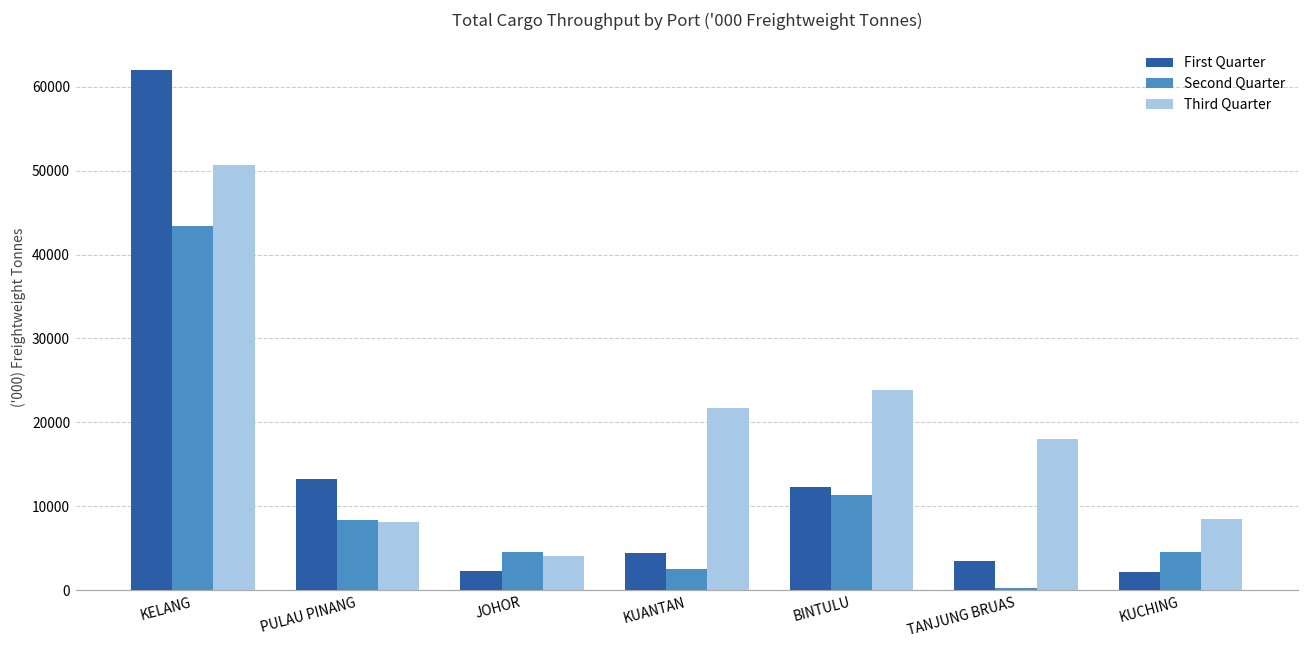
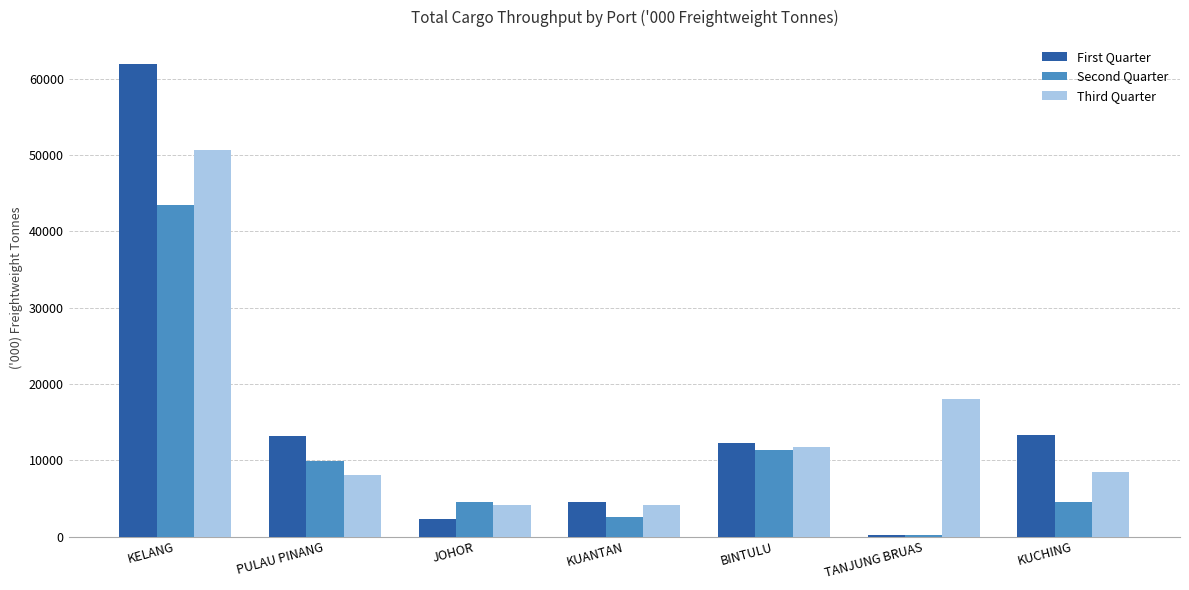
Second Quarter, PULAU PINANG: 8000 -> 10000
Third Quarter, KUANTAN: 22000 -> 4000
Third Quarter, BINTULU: 24000 -> 12000
First Quarter, TANJUNG BRUAS: 3000 -> 0
First Quarter, KUCHING: 2000 -> 13000
